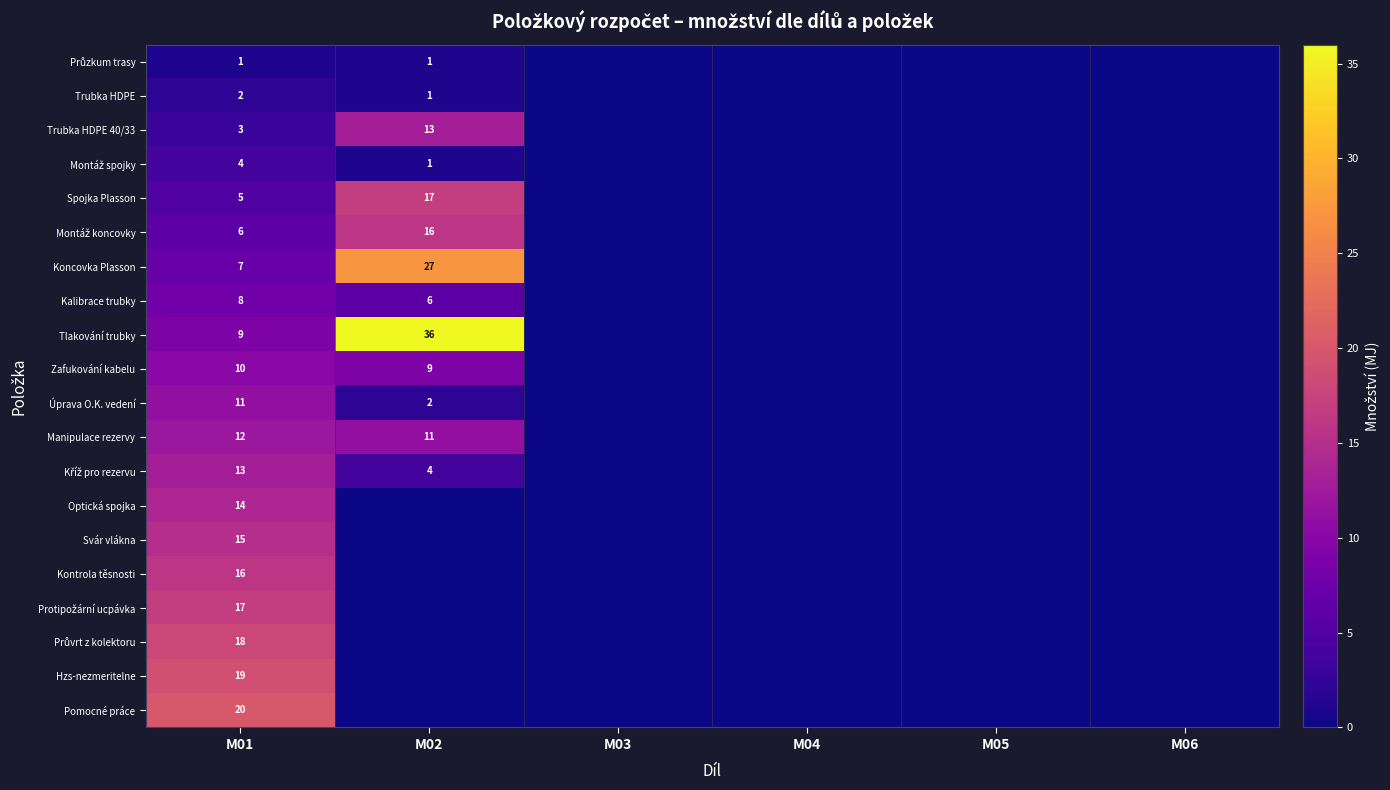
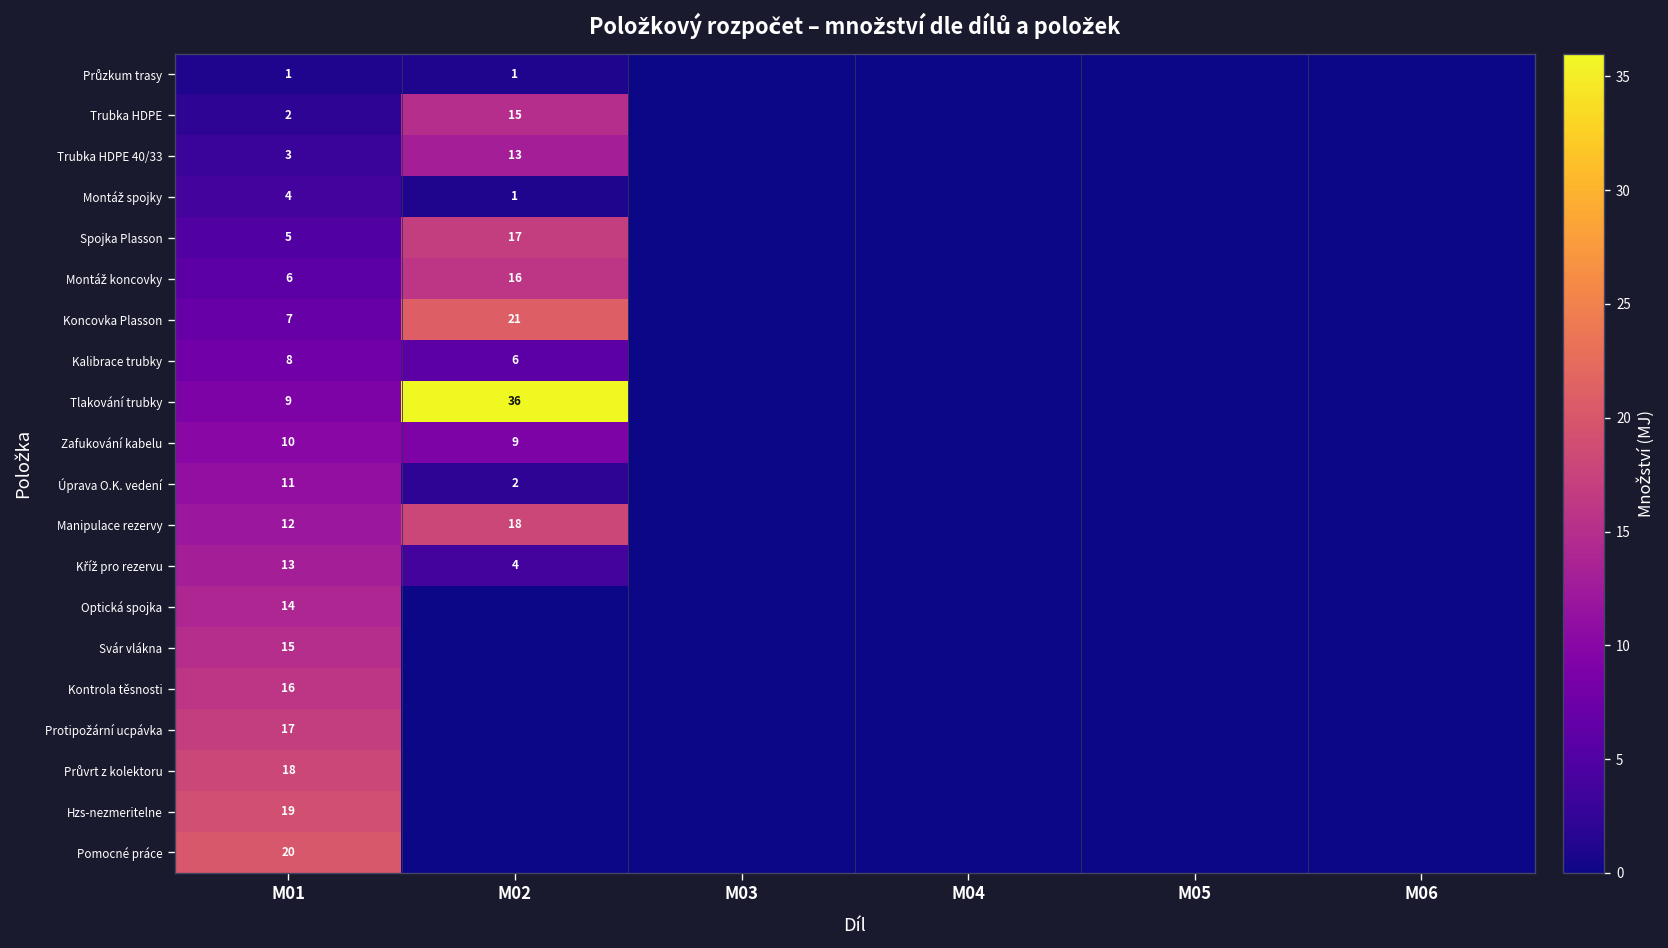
Trubka HDPE, M02: 1 -> 15
Koncovka Plasson, M02: 27 -> 21
Manipulace rezervy, M02: 11 -> 18
